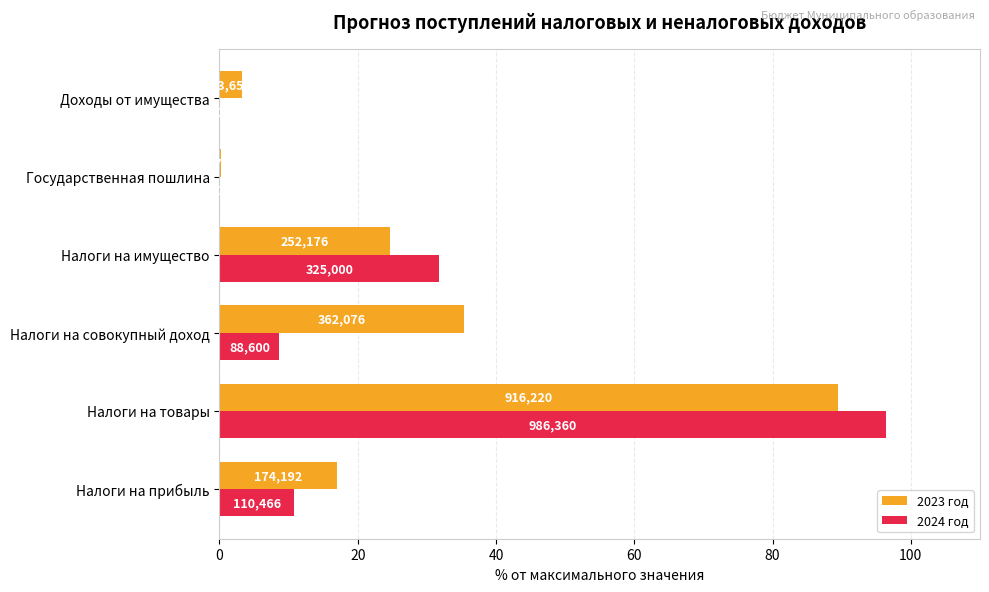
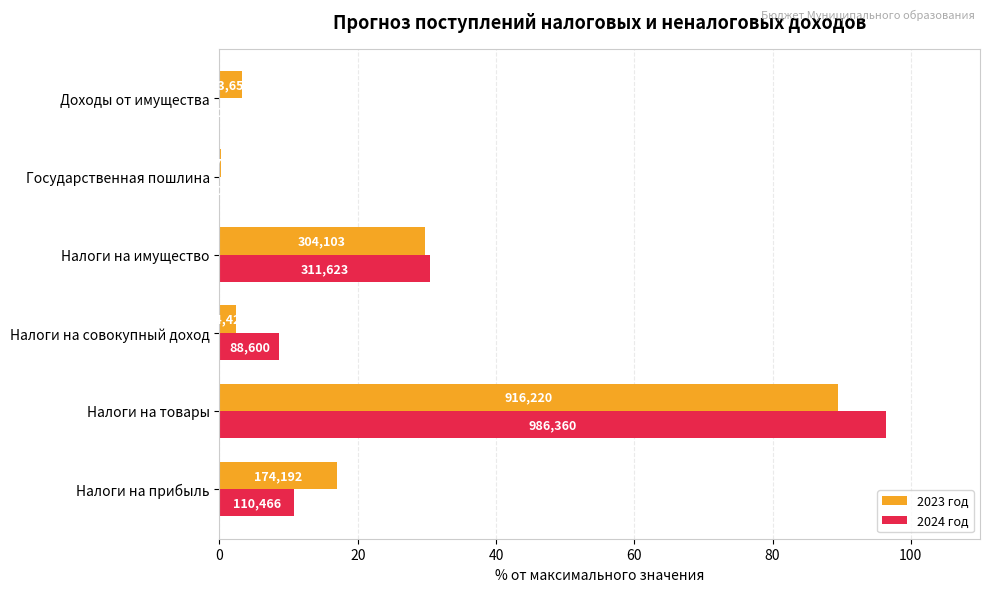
2023 год, Налоги на имущество: 252,176 -> 304,103
2024 год, Налоги на имущество: 325,000 -> 311,623
2023 год, Налоги на совокупный доход: 35 -> 2
